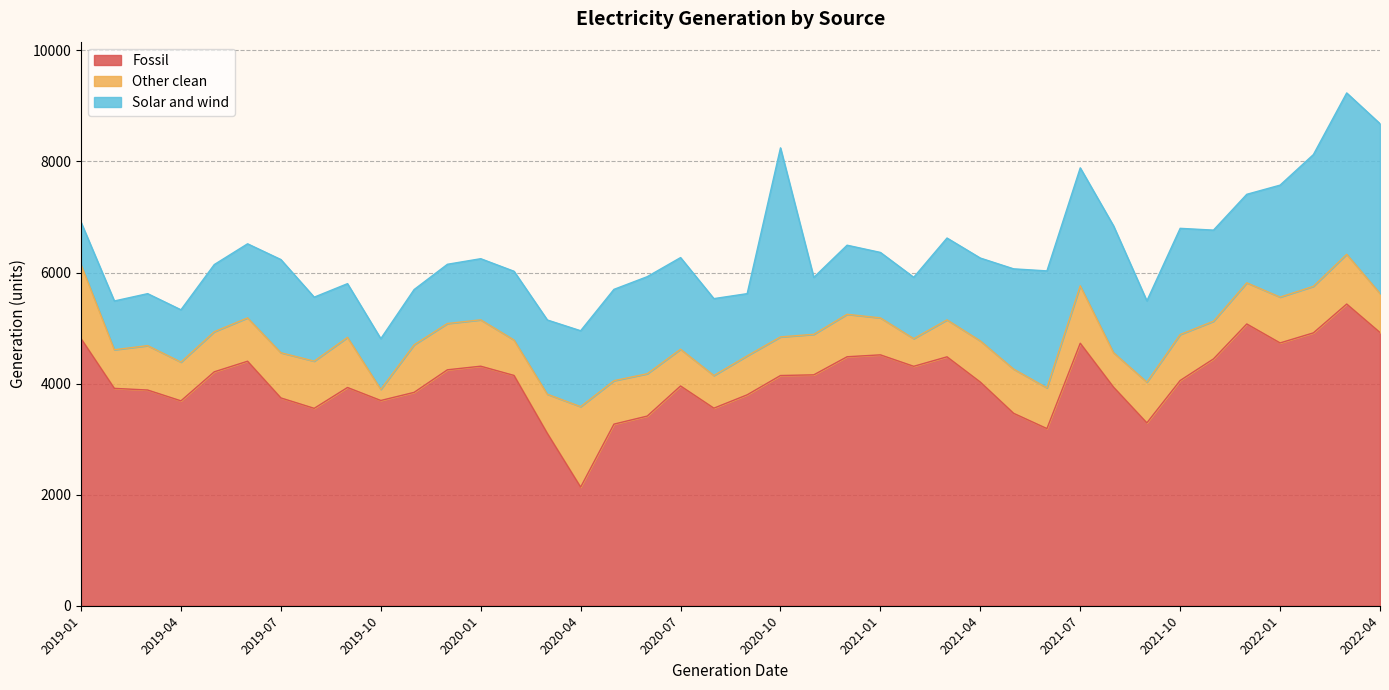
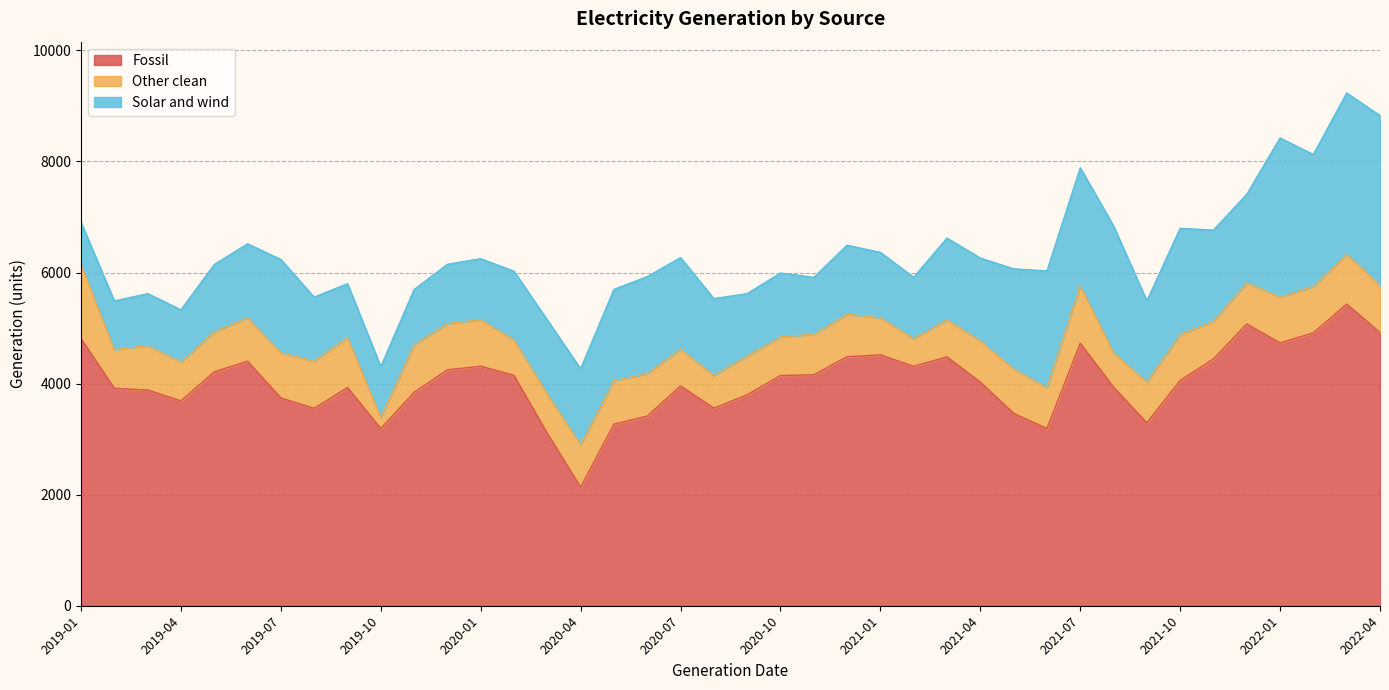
Fossil, 2019-10: 3700 -> 3200
Other clean, 2020-04: 1400 -> 800
Solar and wind, 2020-10: 3400 -> 1200
Solar and wind, 2022-01: 2000 -> 2900
Other clean, 2022-04: 700 -> 800
